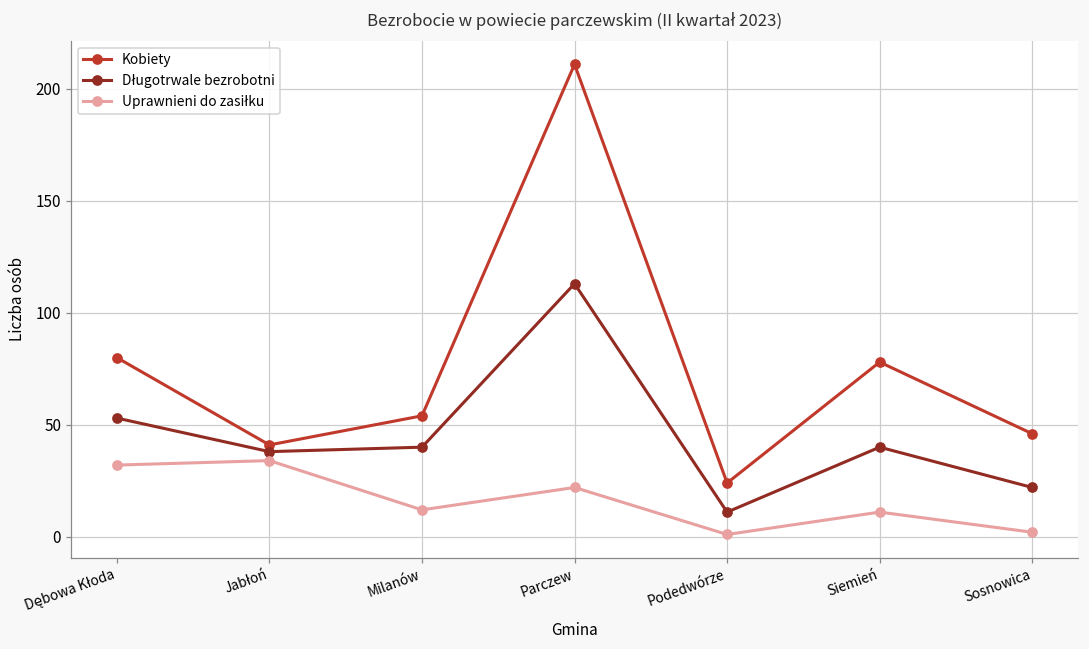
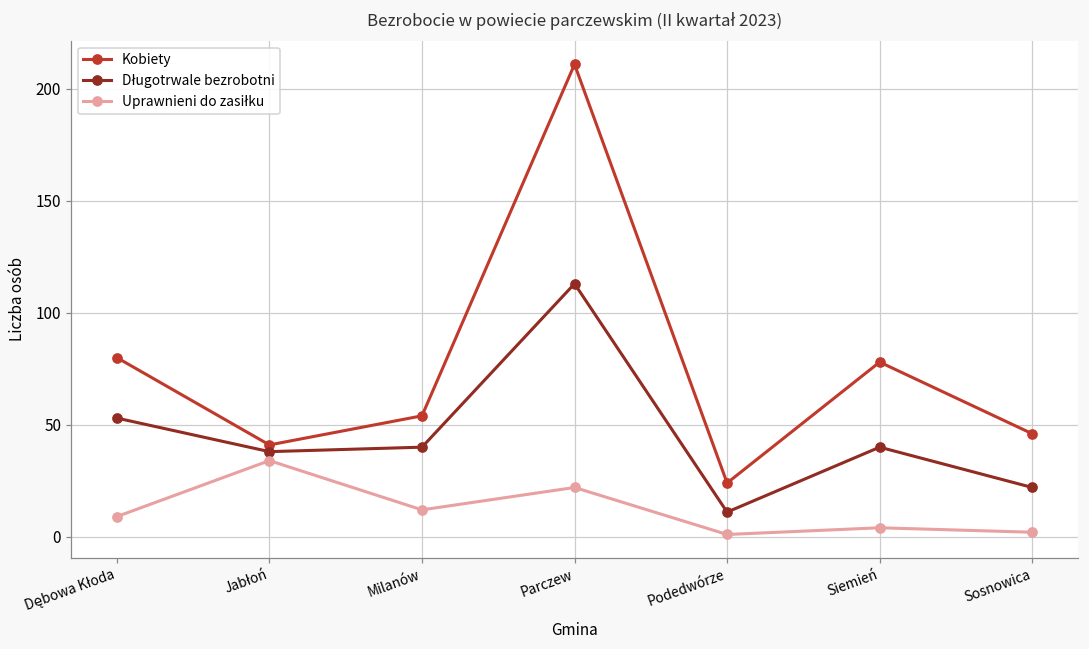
Uprawnieni do zasiłku, Dębowa Kłoda: 32 -> 9
Uprawnieni do zasiłku, Siemień: 11 -> 4
